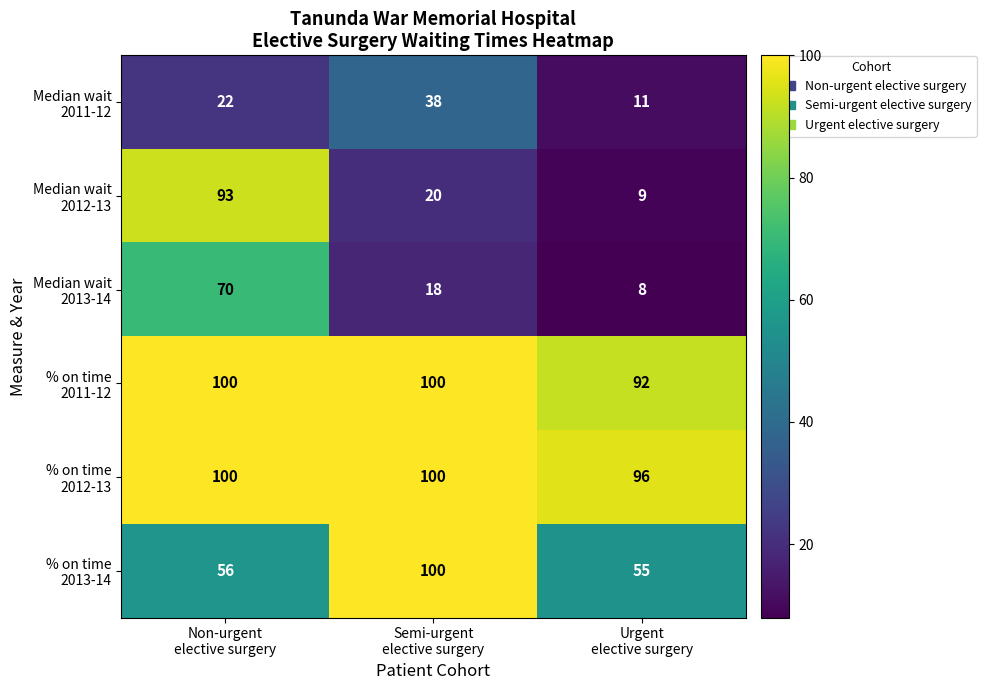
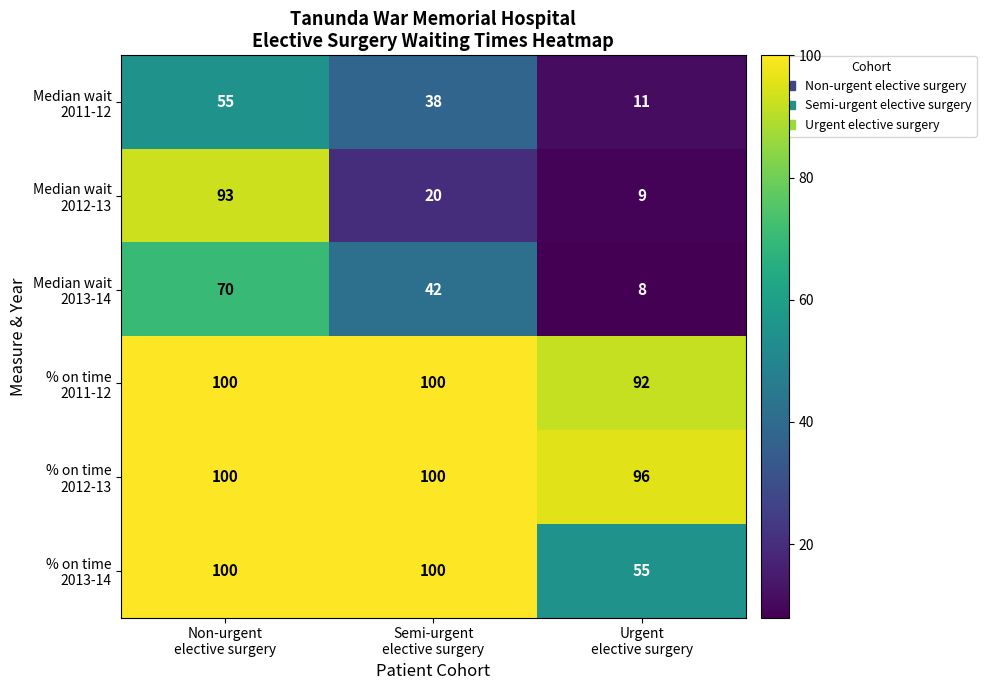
Median wait 2011-12, Non-urgent elective surgery: 22 -> 55
Median wait 2013-14, Semi-urgent elective surgery: 18 -> 42
% on time 2013-14, Non-urgent elective surgery: 56 -> 100
